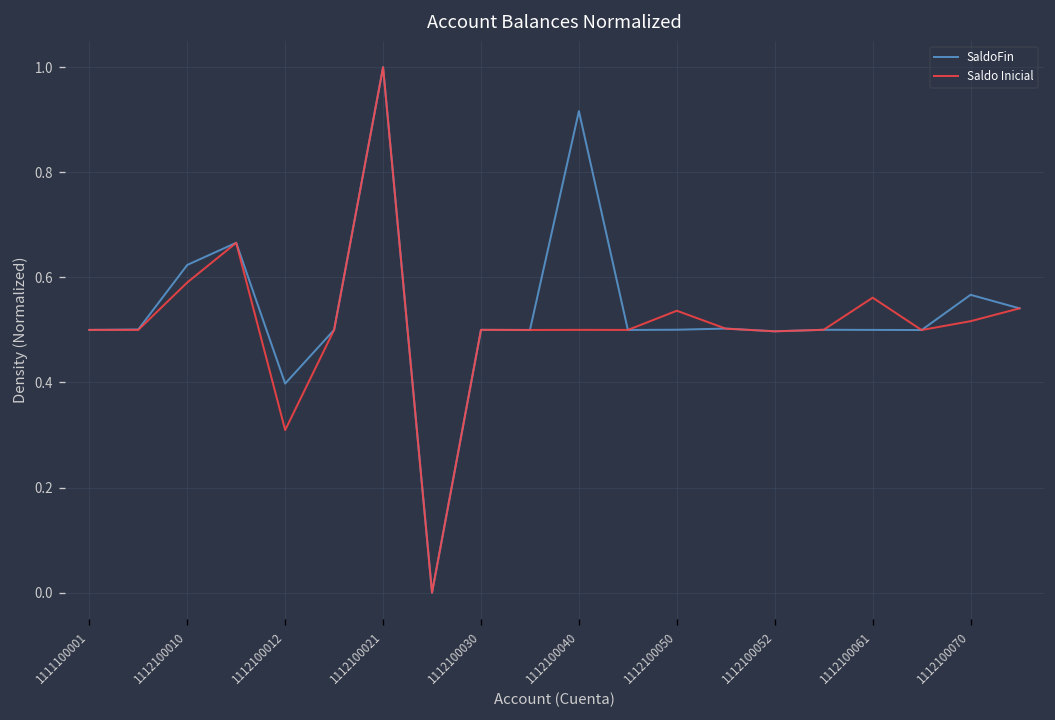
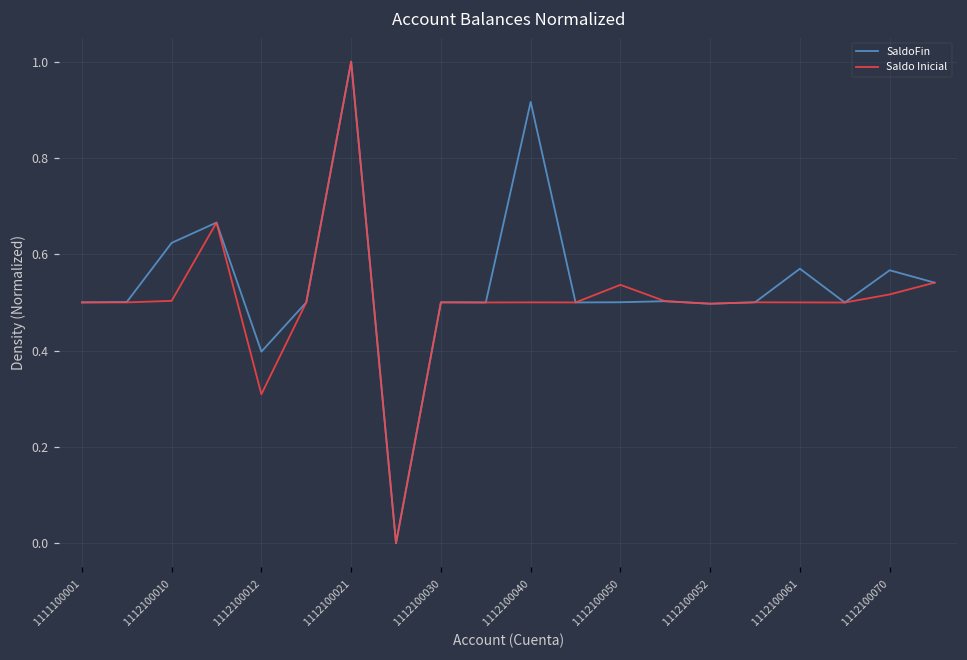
Saldo Inicial, 1112100010: 0.59 -> 0.50
SaldoFin, 1112100061: 0.50 -> 0.57
Saldo Inicial, 1112100061: 0.56 -> 0.50
